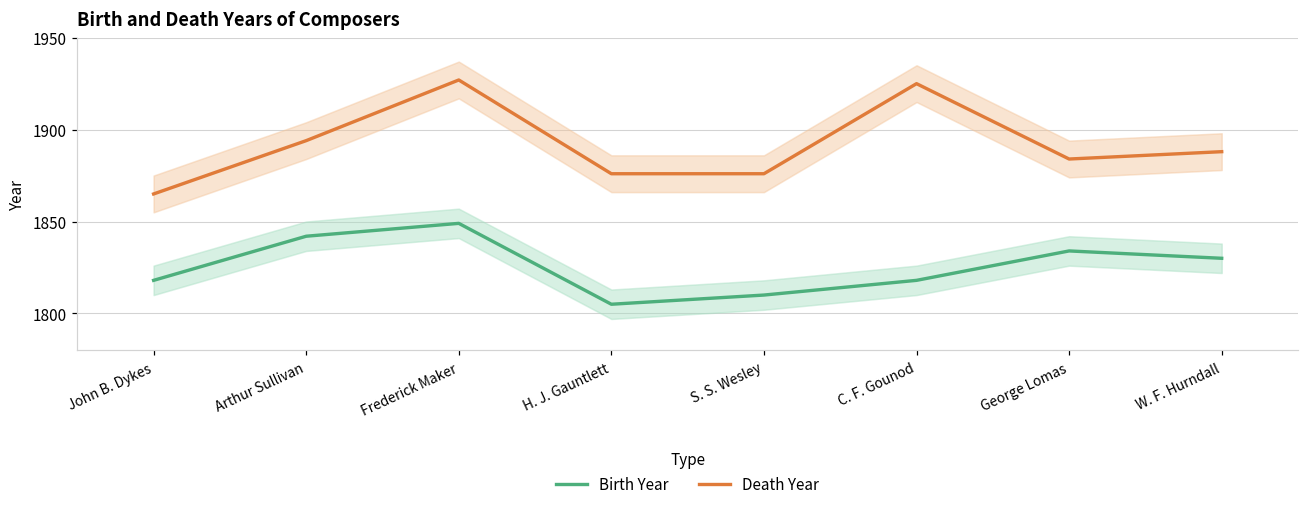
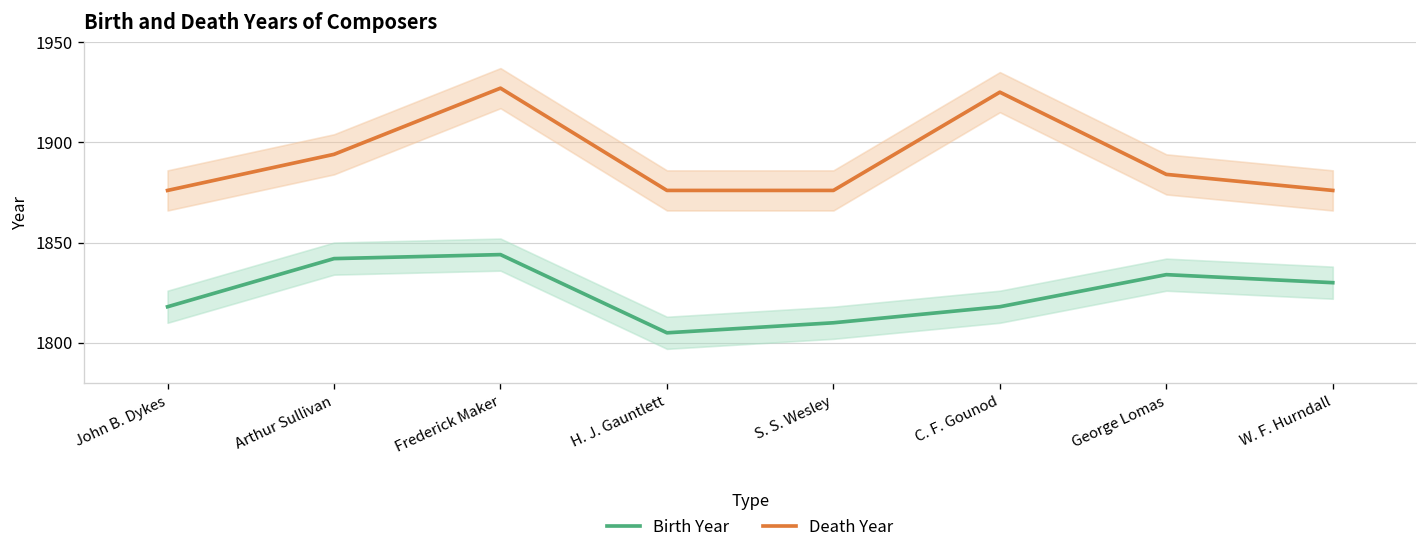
Death Year, John B. Dykes: 1865 -> 1876
Birth Year, Frederick Maker: 1849 -> 1844
Death Year, W. F. Hurndall: 1888 -> 1876
